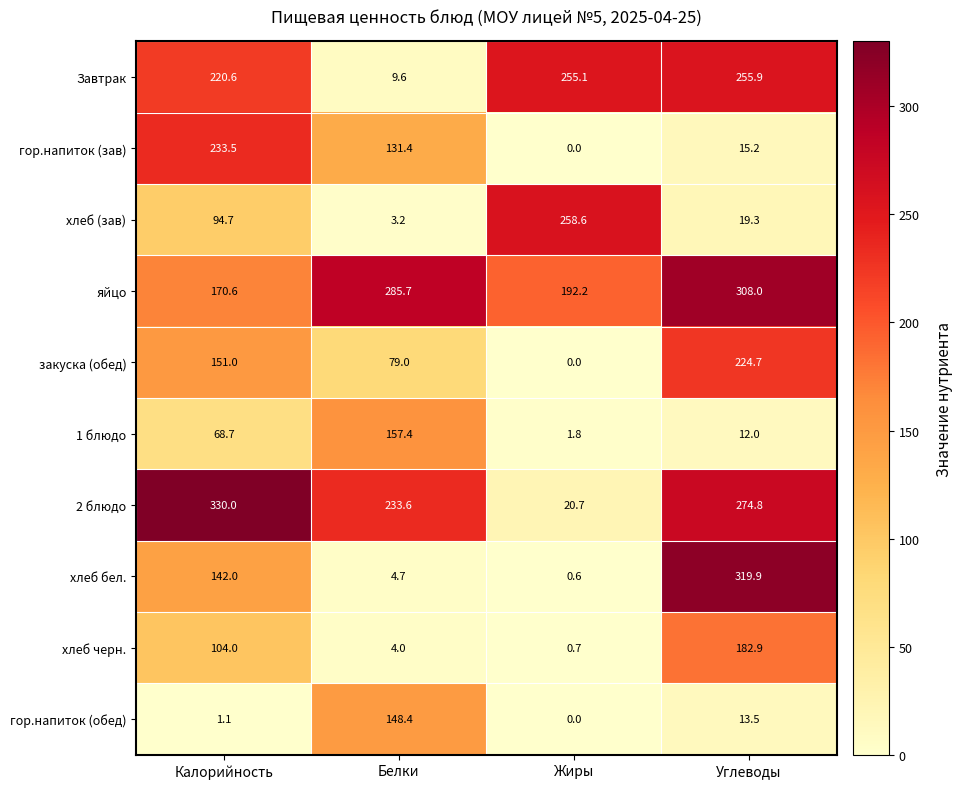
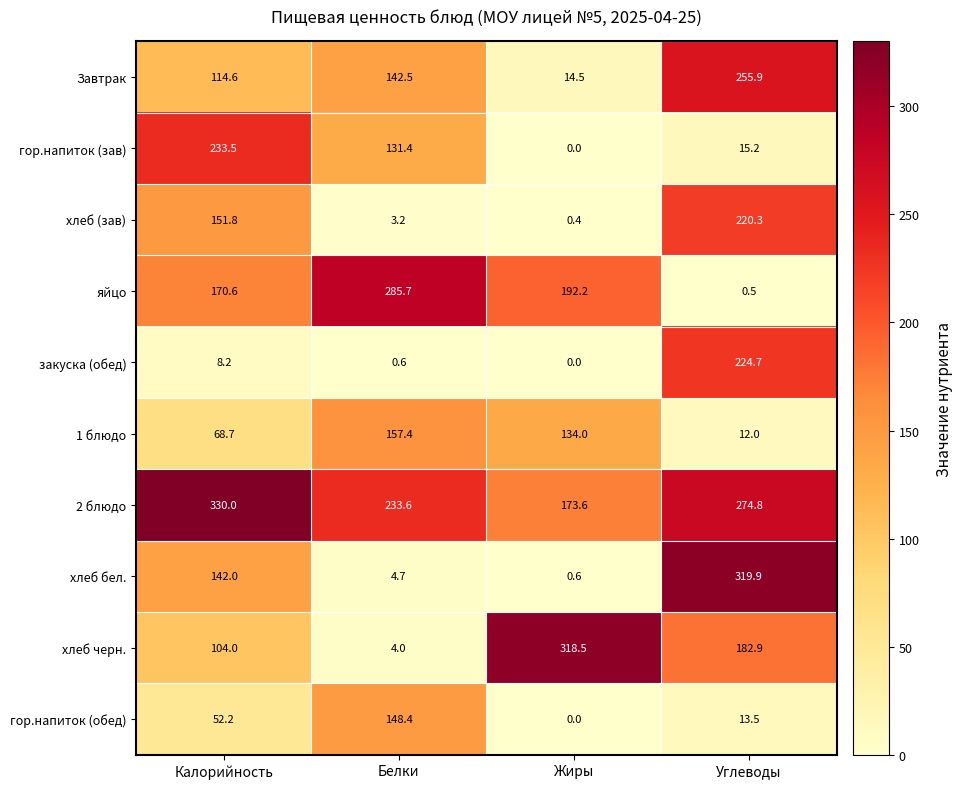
Завтрак, Калорийность: 220.6 -> 114.6
Завтрак, Белки: 9.6 -> 142.5
Завтрак, Жиры: 255.1 -> 14.5
хлеб (зав), Калорийность: 94.7 -> 151.8
хлеб (зав), Жиры: 258.6 -> 0.4
хлеб (зав), Углеводы: 19.3 -> 220.3
яйцо, Углеводы: 308.0 -> 0.5
закуска (обед), Калорийность: 151.0 -> 8.2
закуска (обед), Белки: 79.0 -> 0.6
1 блюдо, Жиры: 1.8 -> 134.0
2 блюдо, Жиры: 20.7 -> 173.6
хлеб черн., Жиры: 0.7 -> 318.5
гор.напиток (обед), Калорийность: 1.1 -> 52.2
